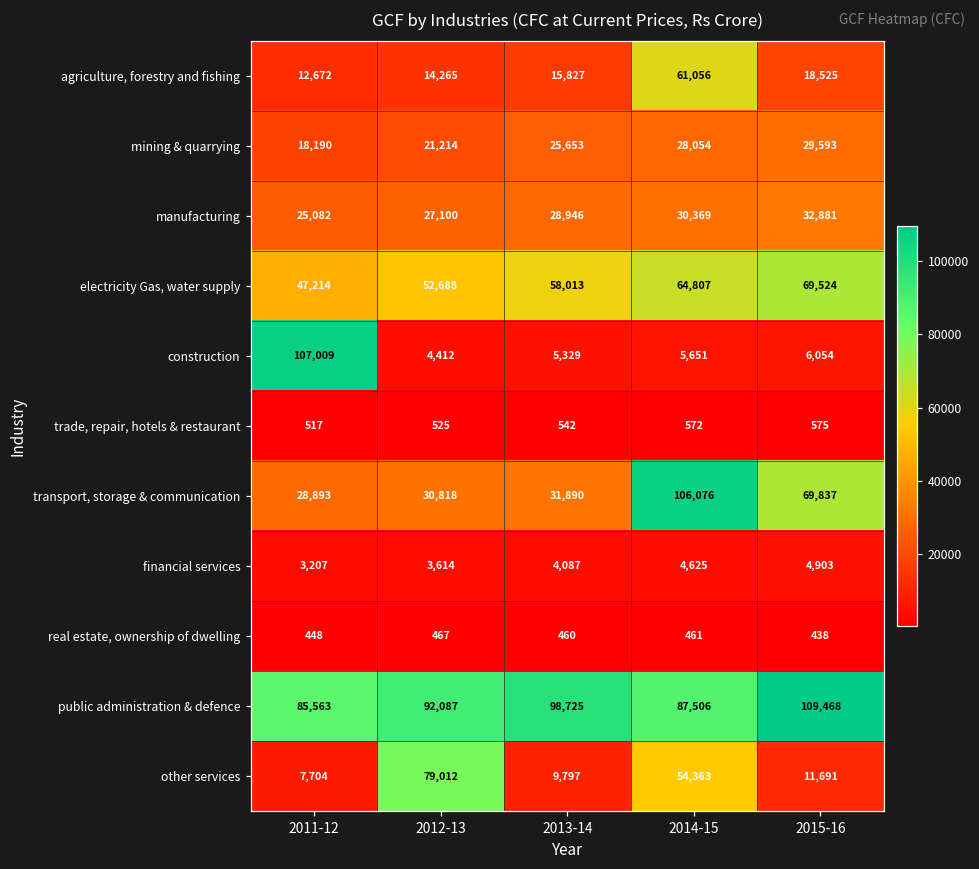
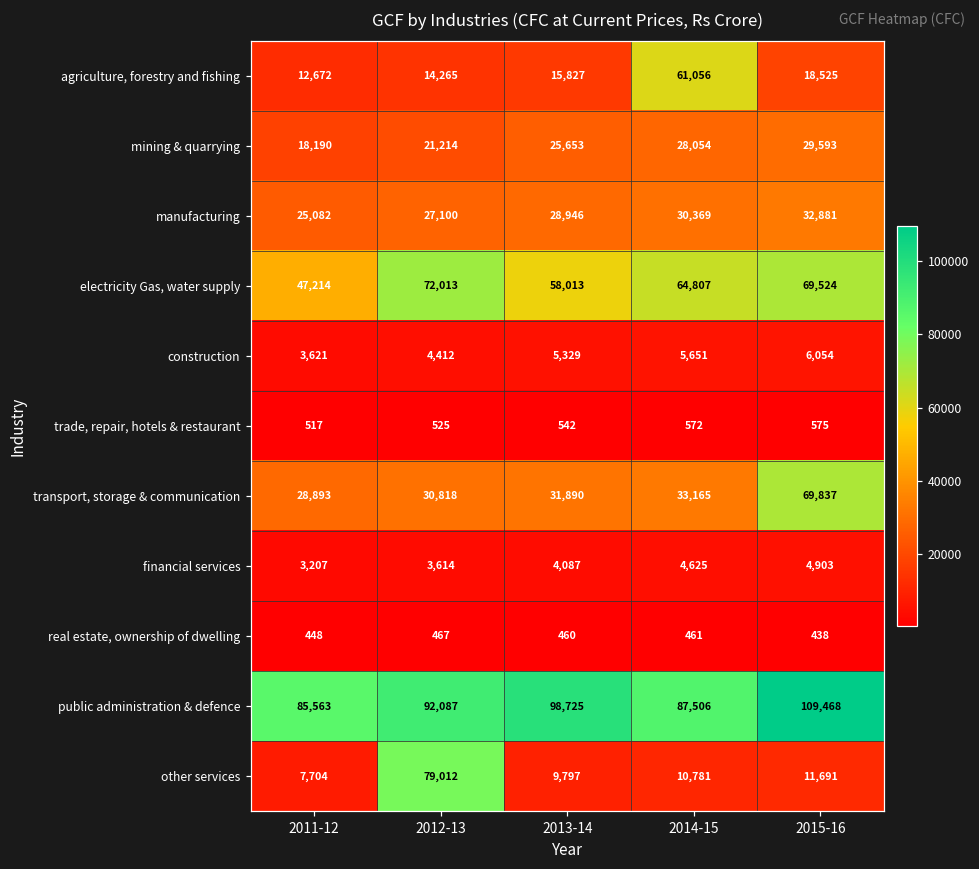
electricity Gas, water supply, 2012-13: 52,688 -> 72,013
construction, 2011-12: 107,009 -> 3,621
transport, storage & communication, 2014-15: 106,076 -> 33,165
other services, 2014-15: 54,363 -> 10,781
